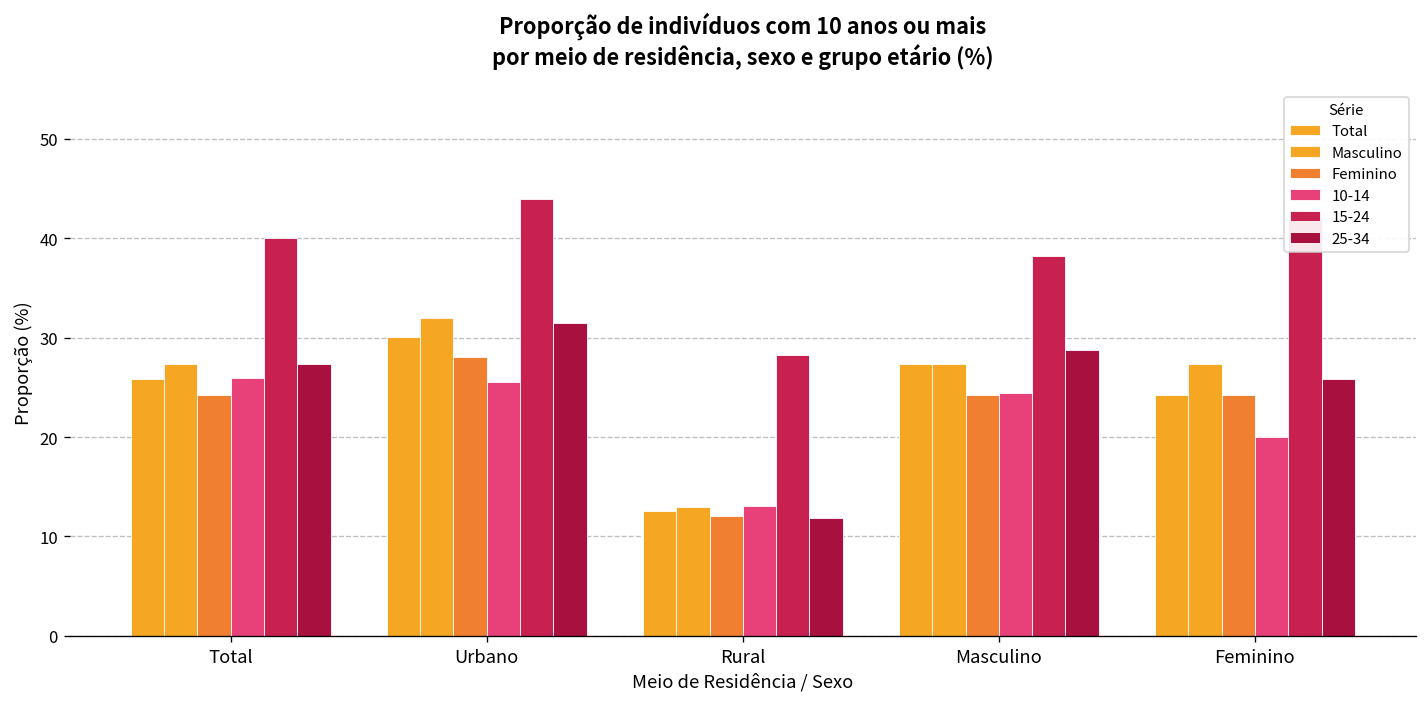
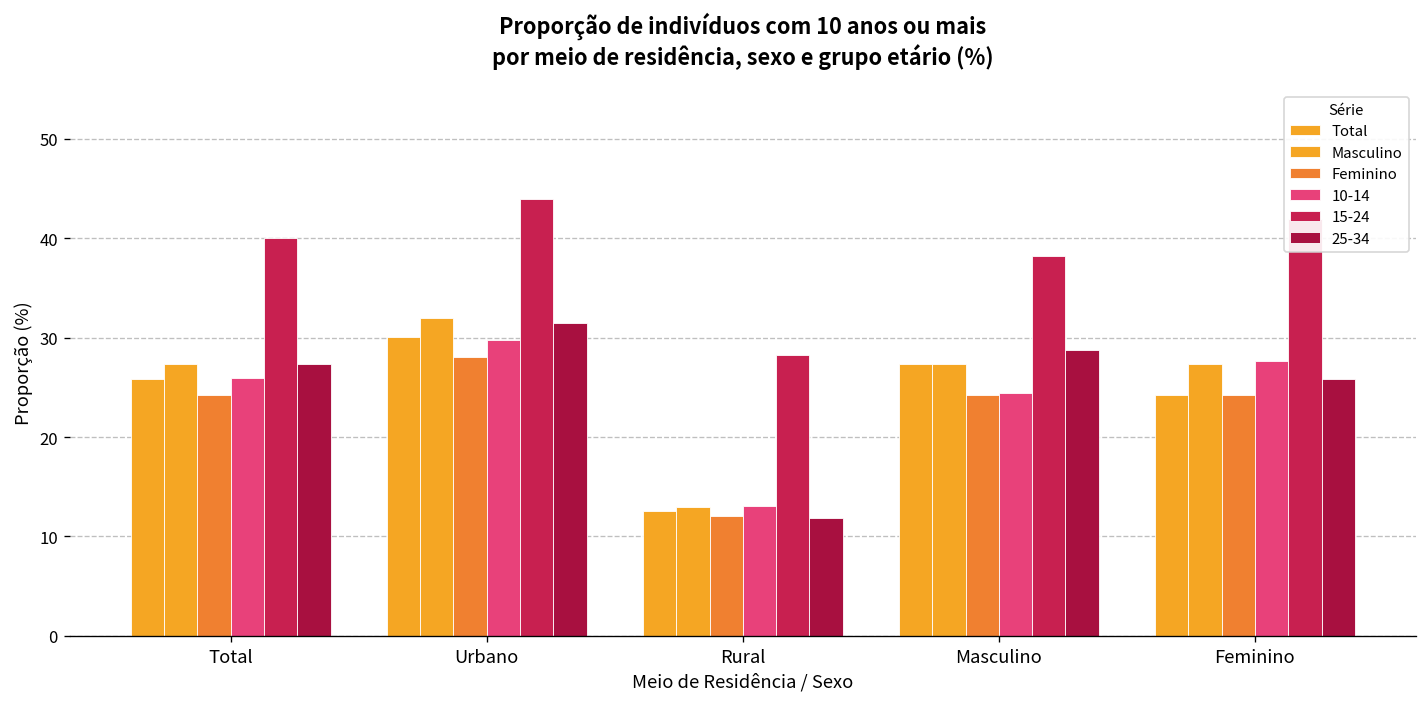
10-14, Urbano: 26 -> 30
10-14, Feminino: 20 -> 28
